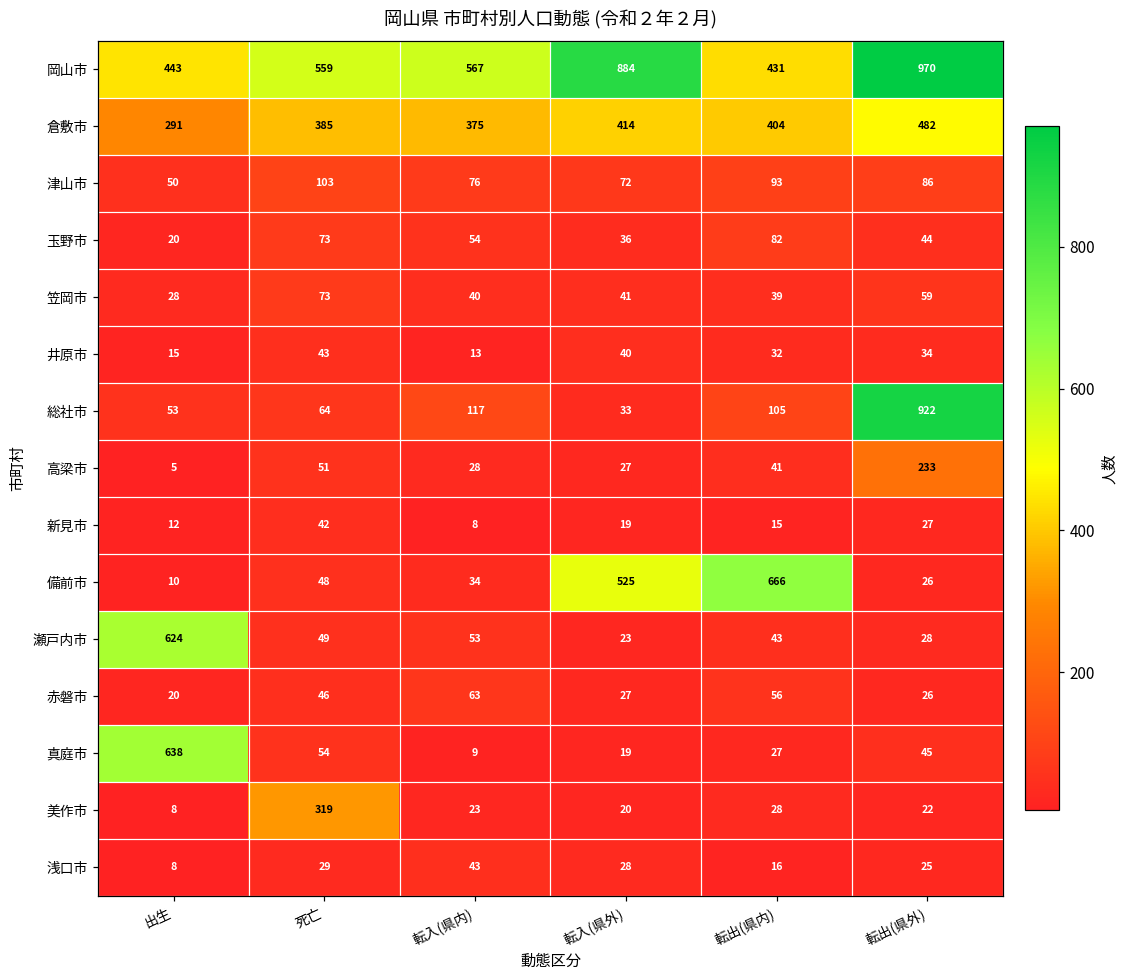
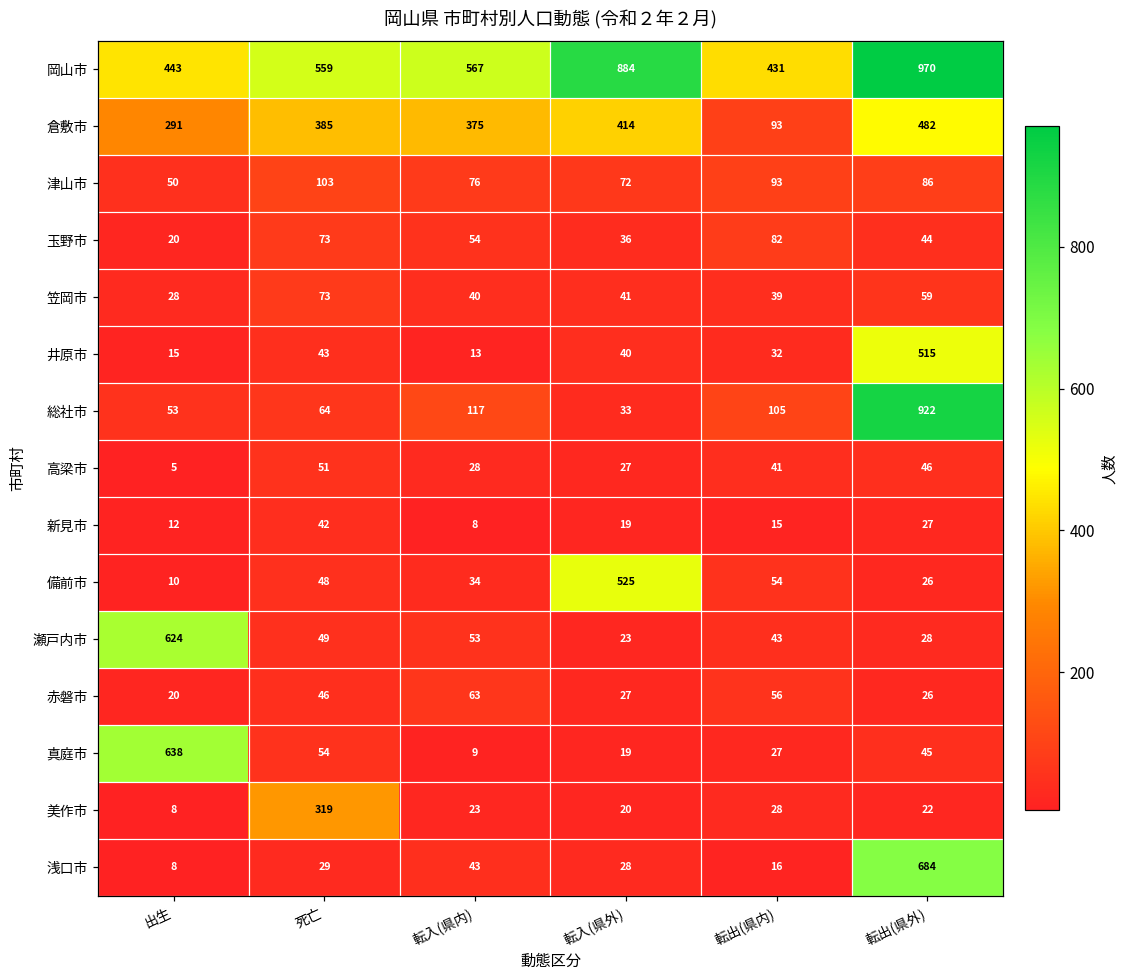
倉敷市, 転出(県内): 404 -> 93
井原市, 転出(県外): 34 -> 515
高梁市, 転出(県外): 233 -> 46
備前市, 転出(県内): 666 -> 54
浅口市, 転出(県外): 25 -> 684
